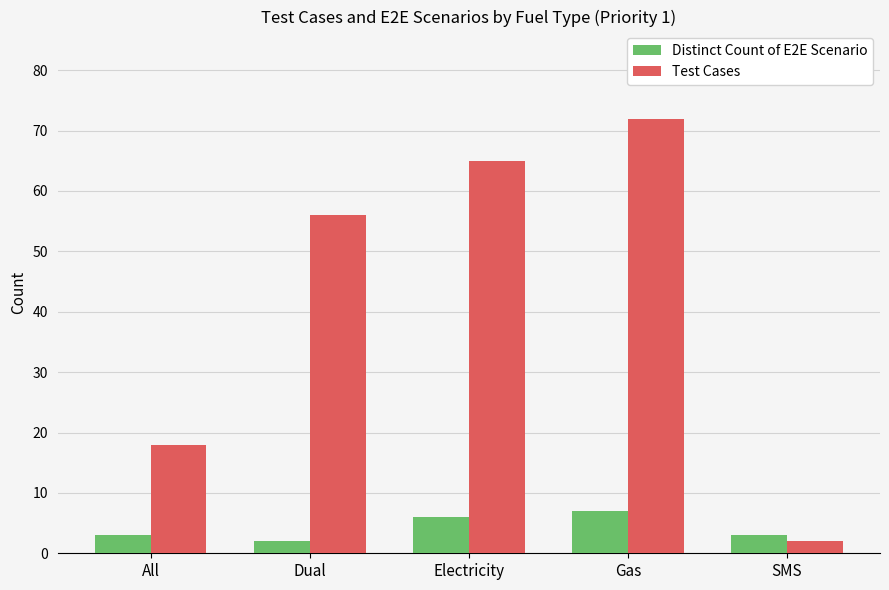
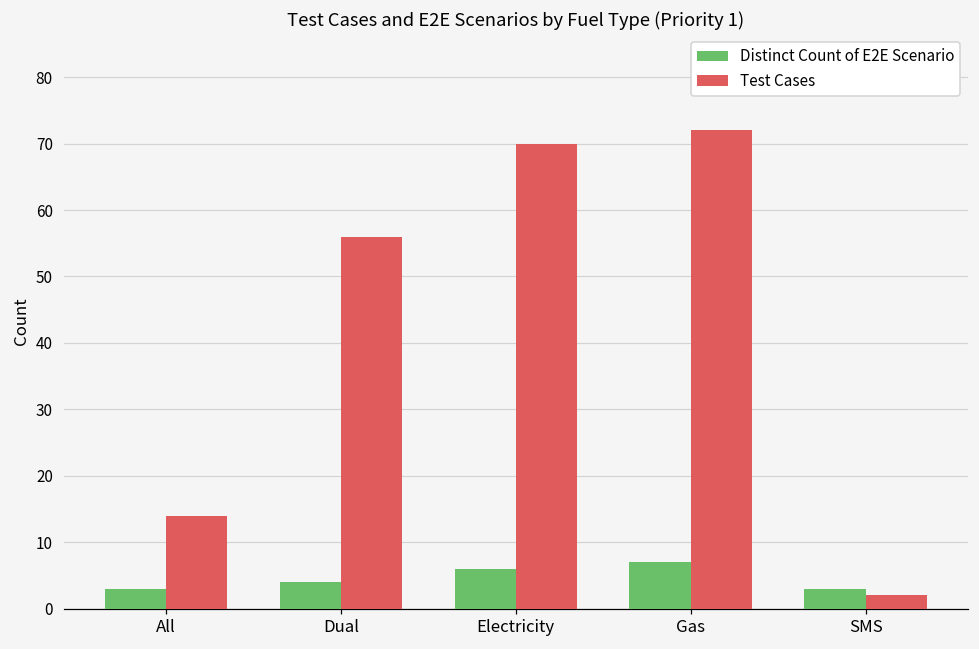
Test Cases, All: 18 -> 14
Distinct Count of E2E Scenario, Dual: 2 -> 4
Test Cases, Electricity: 65 -> 70
